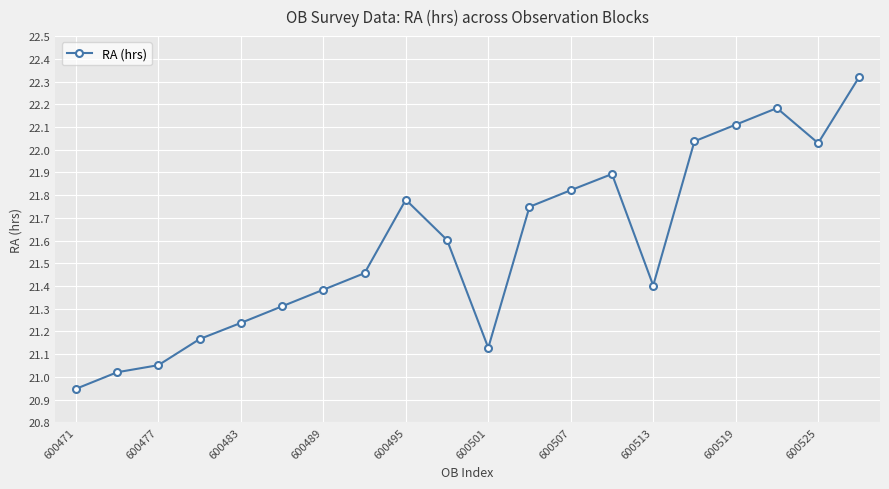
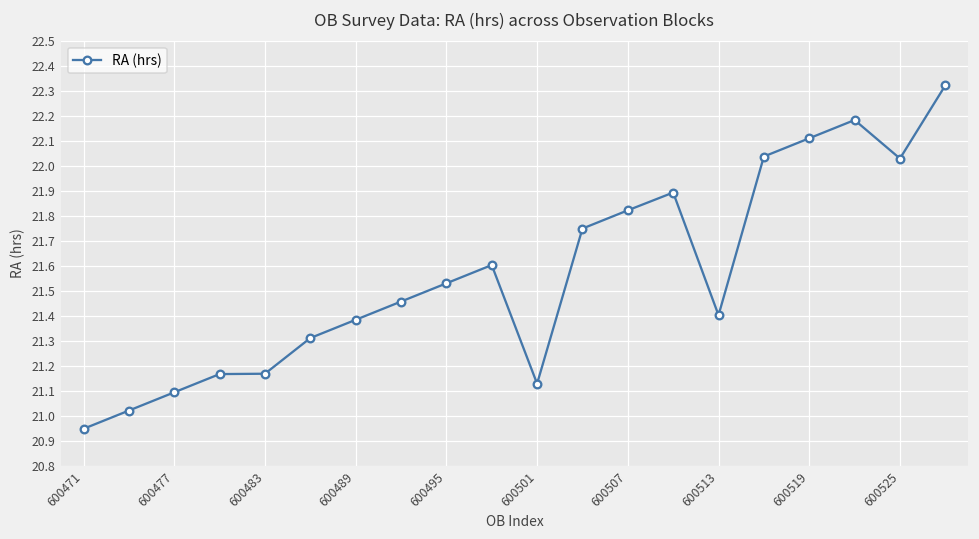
600477: 21.05 -> 21.09
600483: 21.24 -> 21.17
600495: 21.78 -> 21.53
